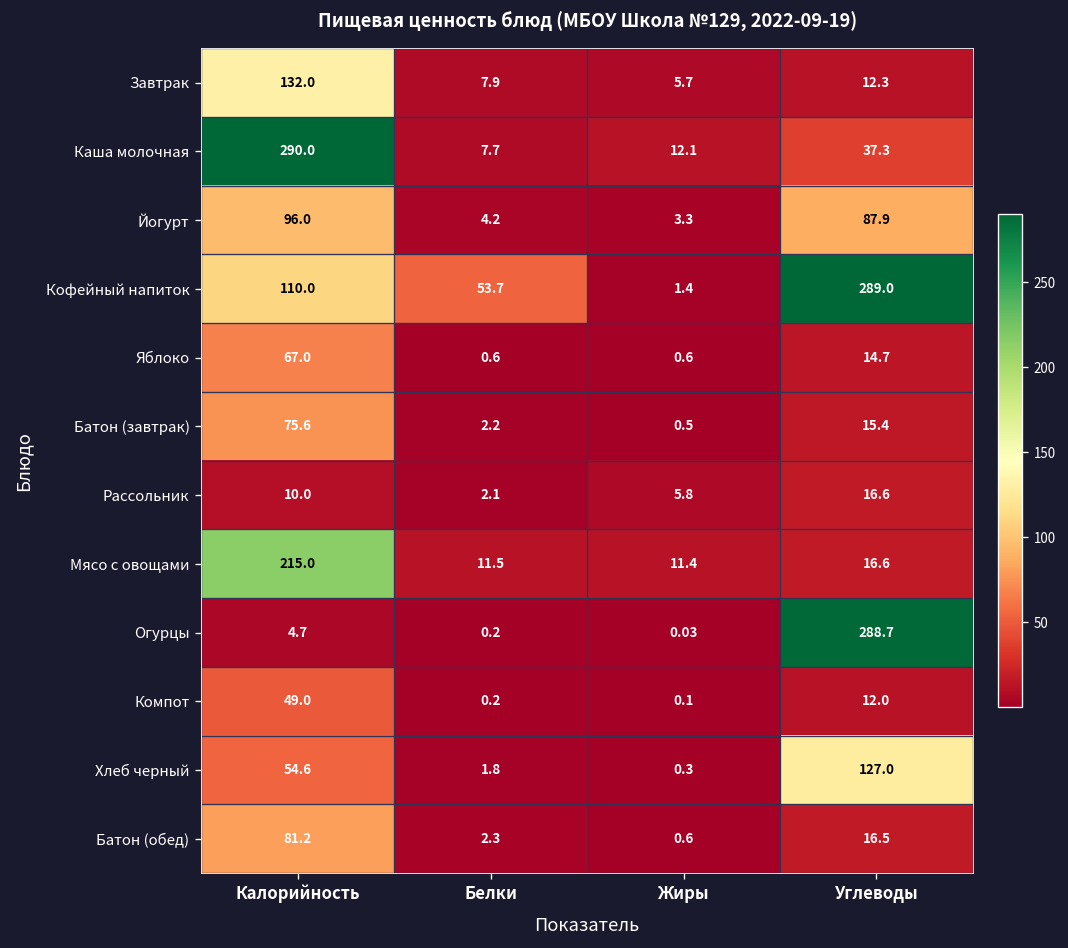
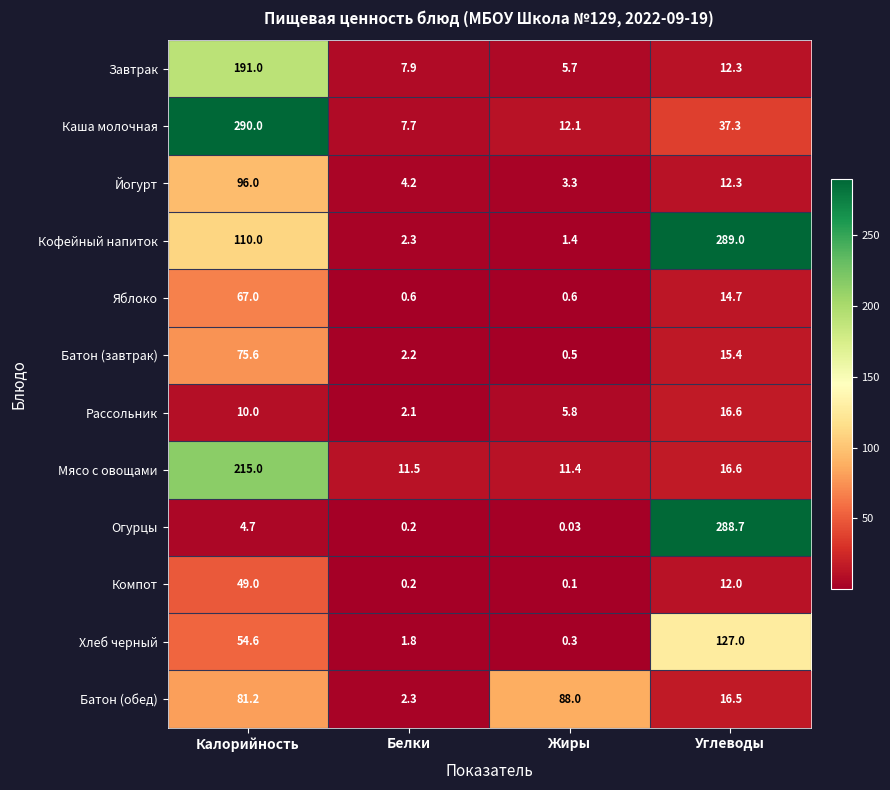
Завтрак, Калорийность: 132.0 -> 191.0
Йогурт, Углеводы: 87.9 -> 12.3
Кофейный напиток, Белки: 53.7 -> 2.3
Батон (обед), Жиры: 0.6 -> 88.0
